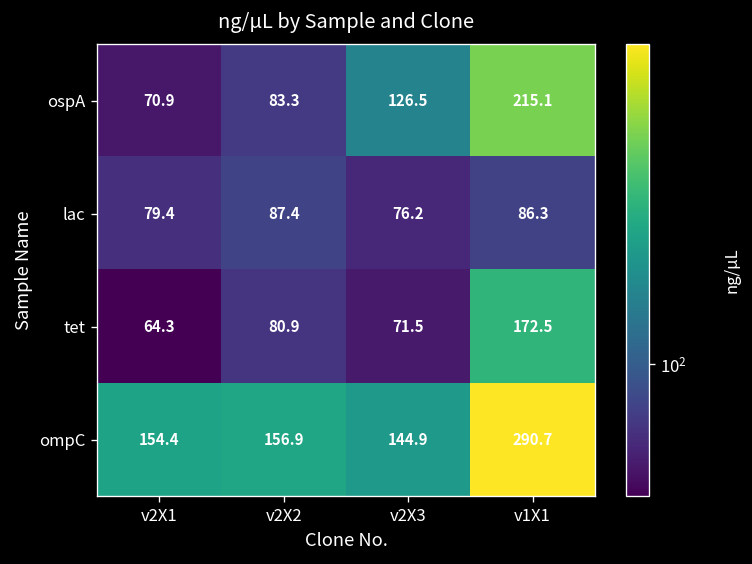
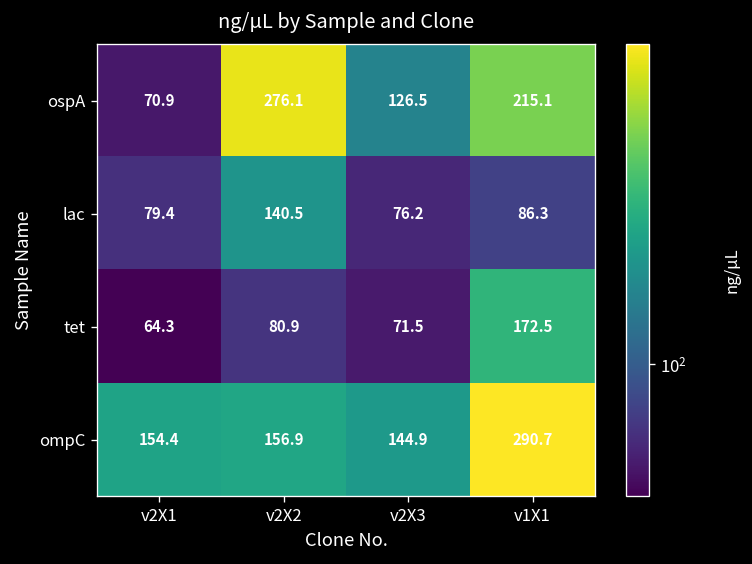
ospA, v2X2: 83.3 -> 276.1
lac, v2X2: 87.4 -> 140.5
